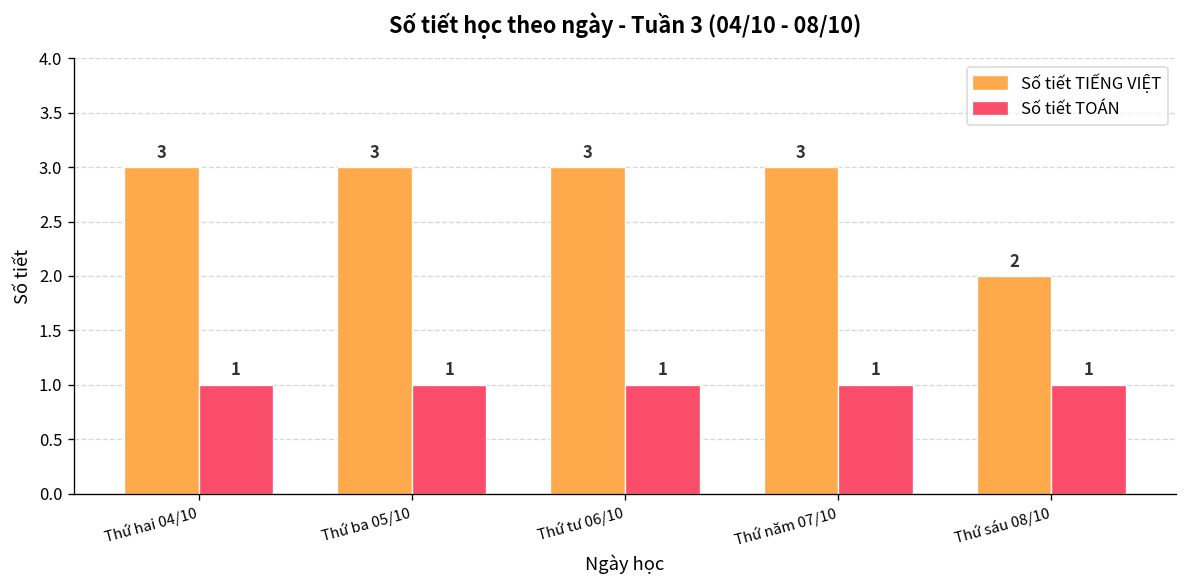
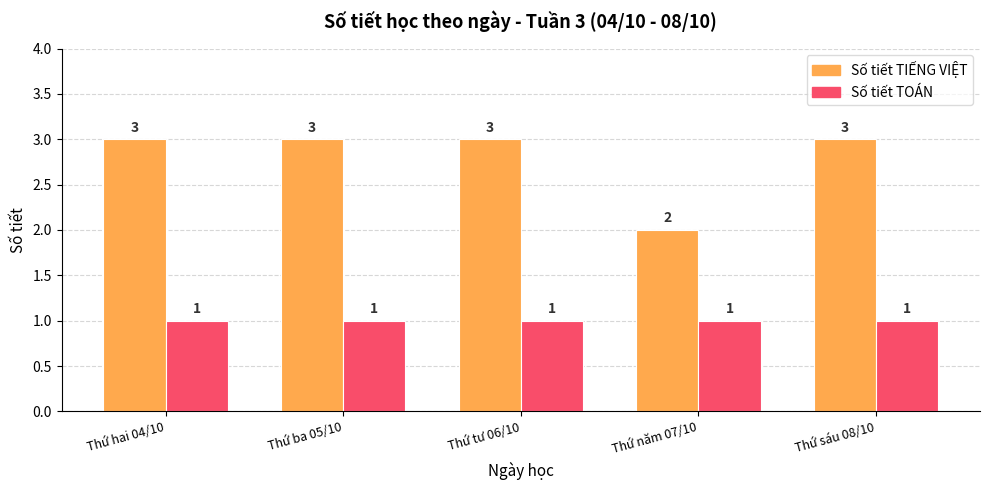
Số tiết TIẾNG VIỆT, Thứ năm 07/10: 3 -> 2
Số tiết TIẾNG VIỆT, Thứ sáu 08/10: 2 -> 3
